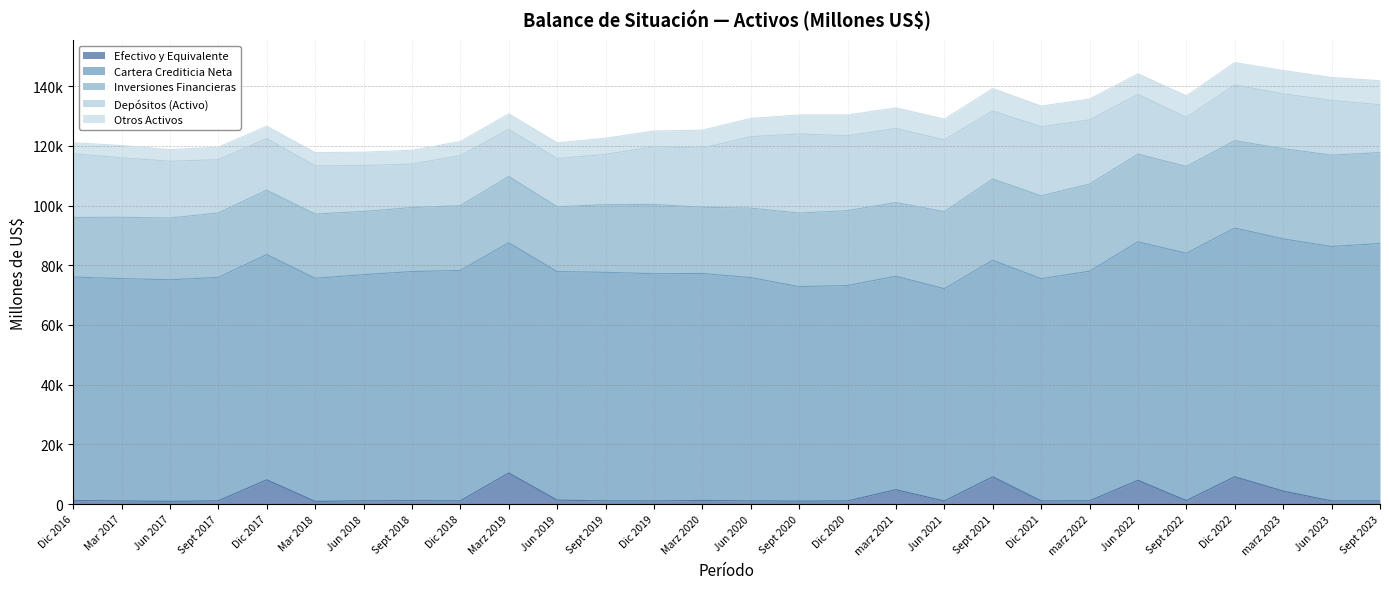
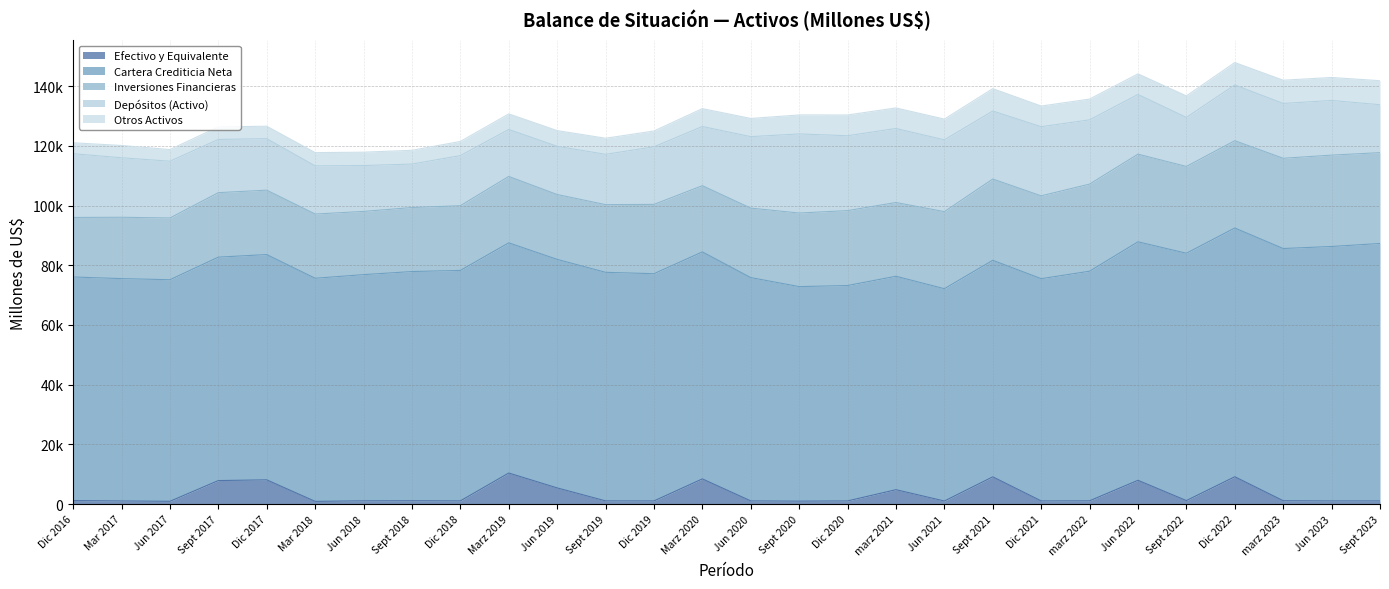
Efectivo y Equivalente, Sept 2017: 1000 -> 8000
Efectivo y Equivalente, Jun 2019: 1000 -> 5000
Efectivo y Equivalente, Marz 2020: 1000 -> 8000
Efectivo y Equivalente, marz 2023: 4000 -> 1000
